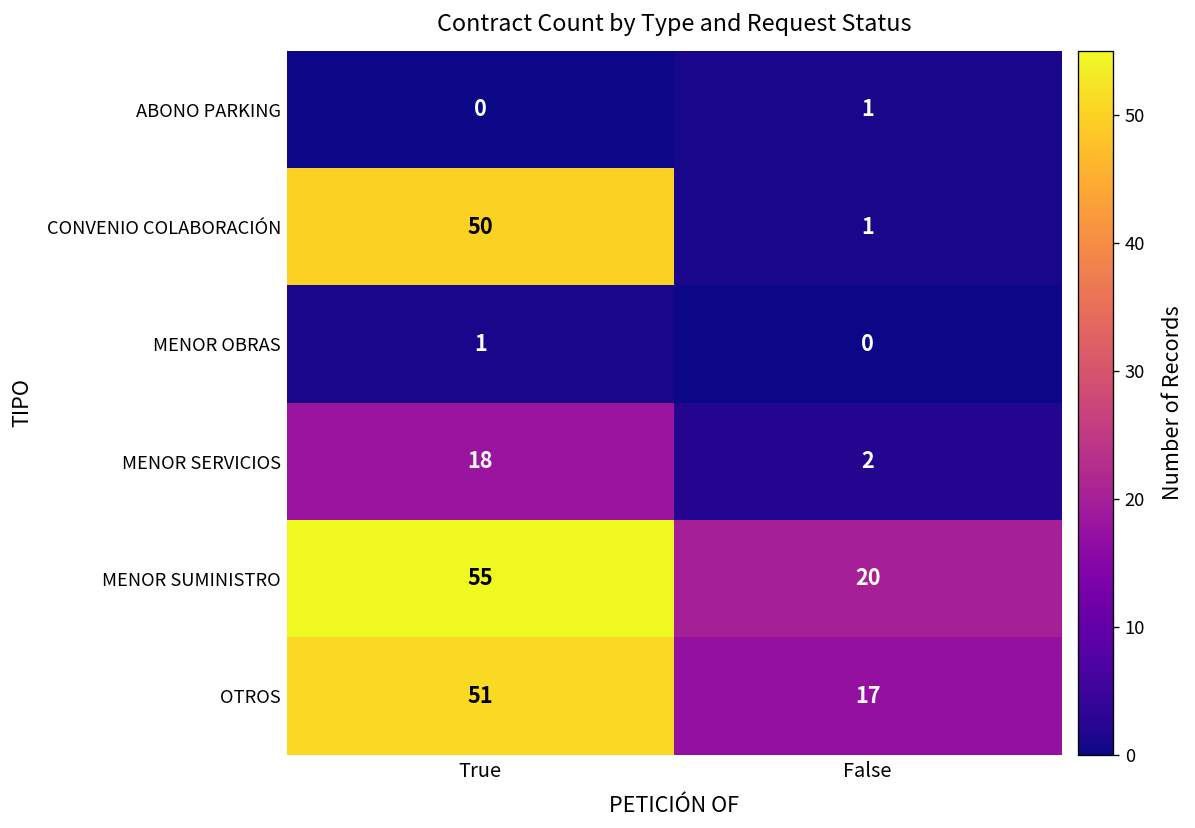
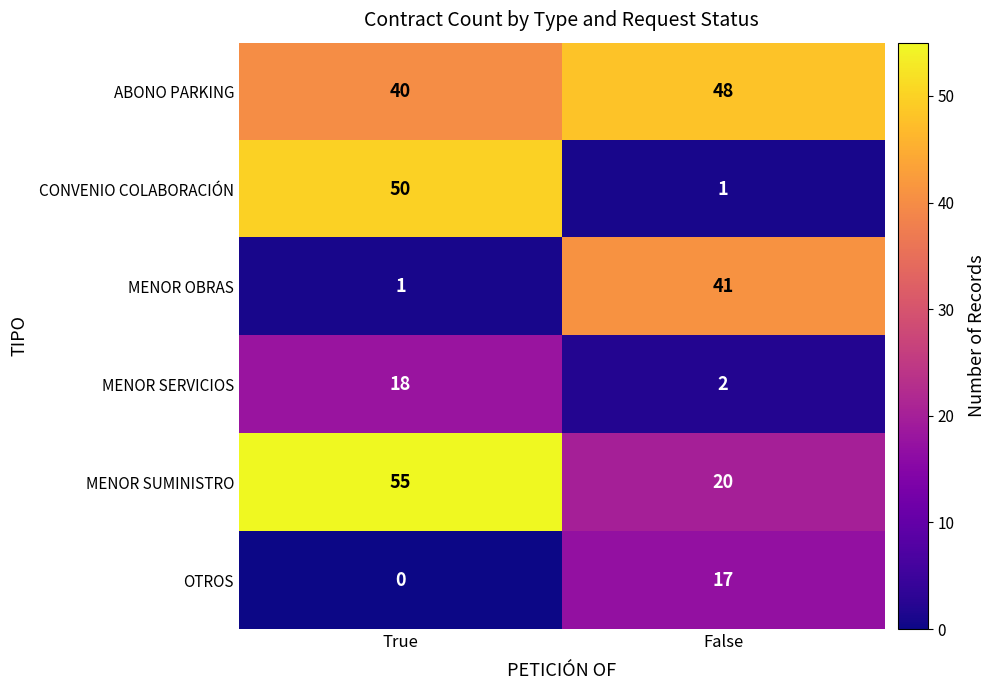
ABONO PARKING, True: 0 -> 40
ABONO PARKING, False: 1 -> 48
MENOR OBRAS, False: 0 -> 41
OTROS, True: 51 -> 0
